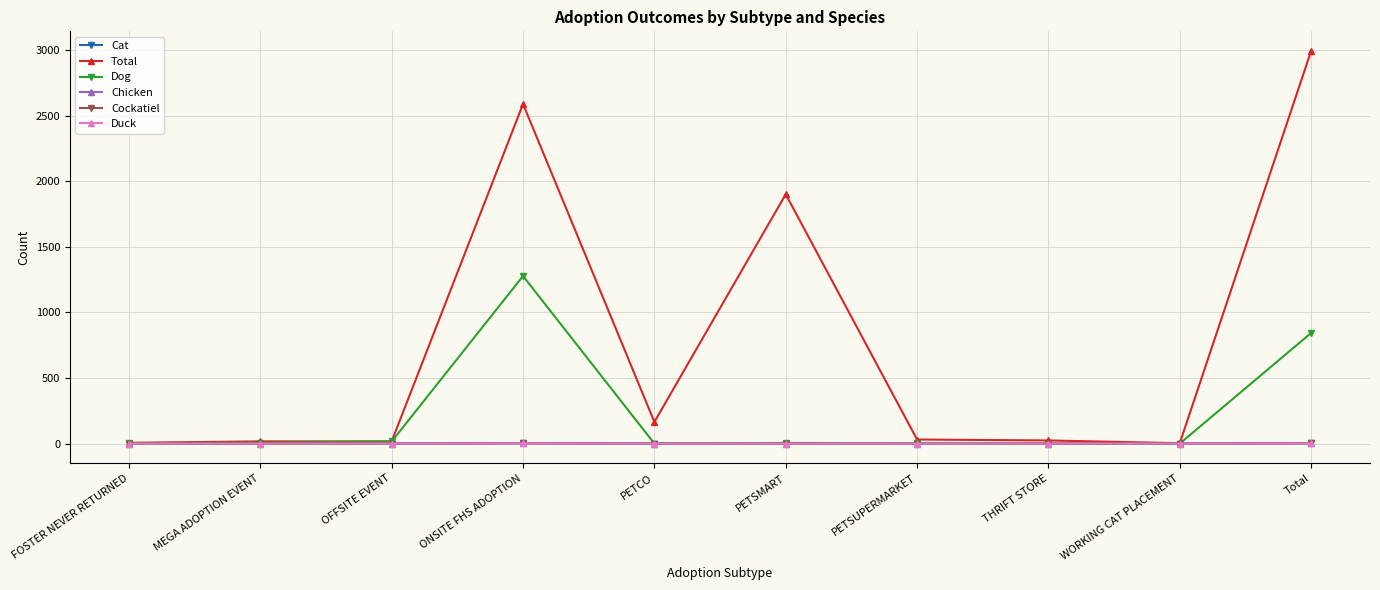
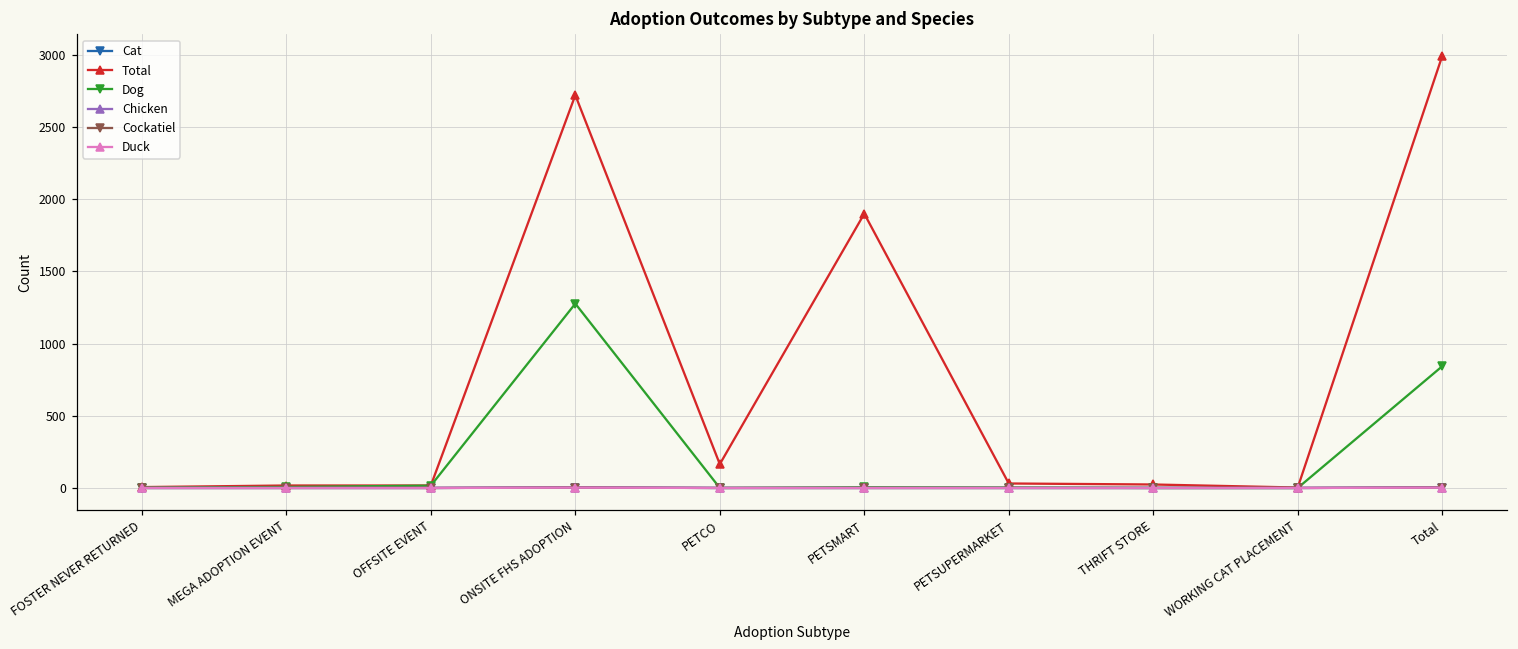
Total, ONSITE FHS ADOPTION: 2590 -> 2720
